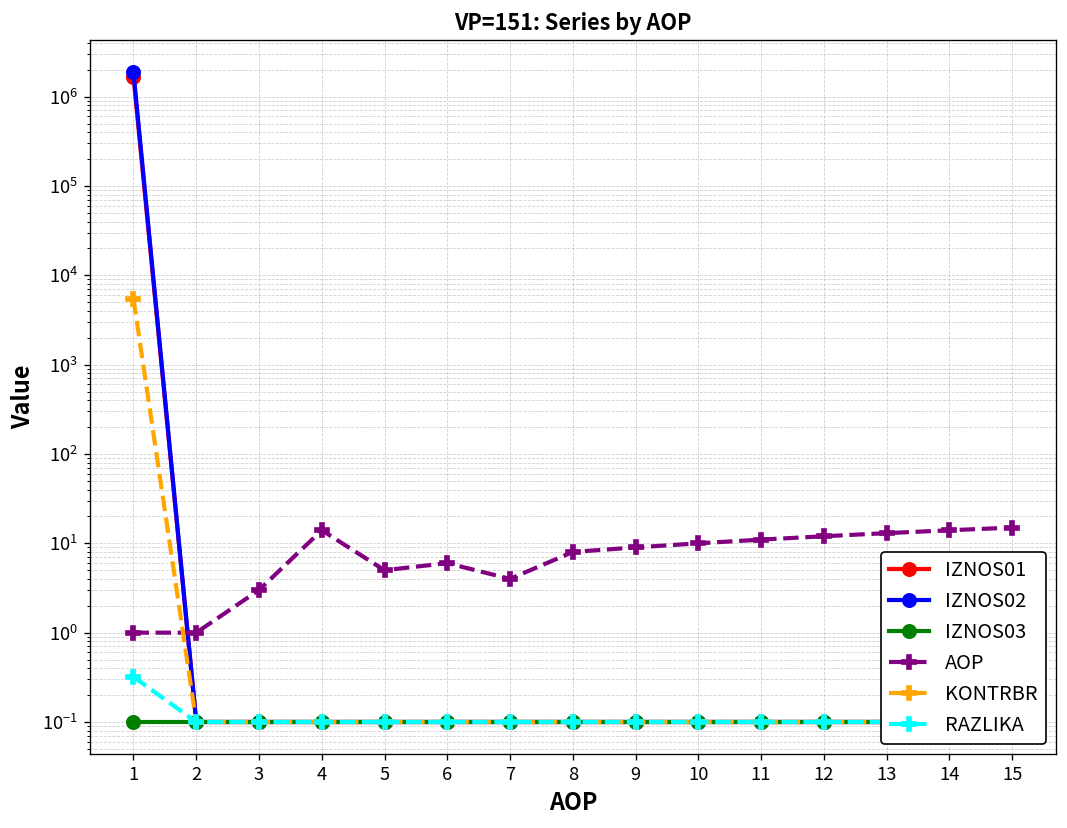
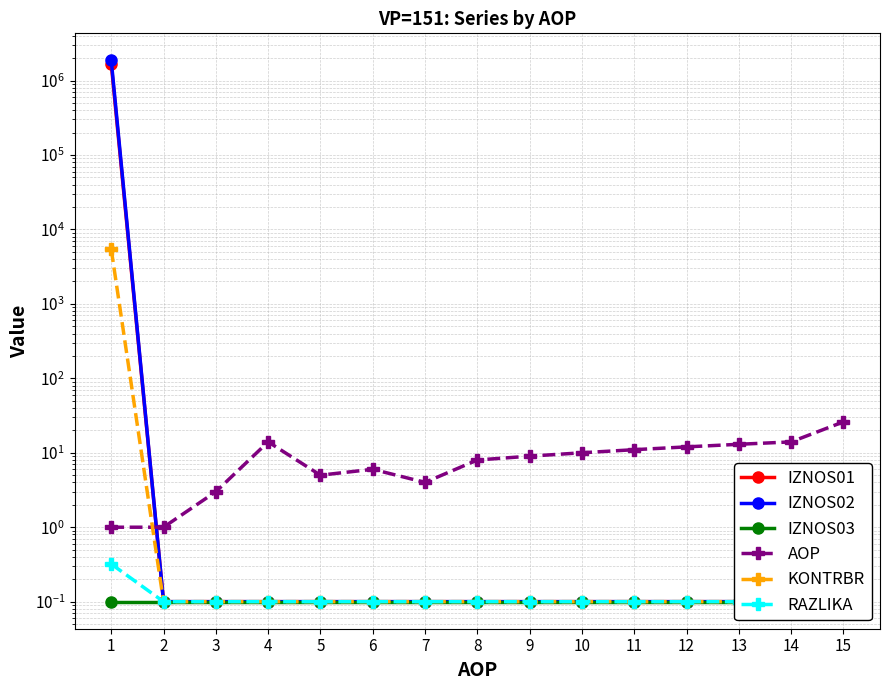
AOP, 15: 15 -> 26
